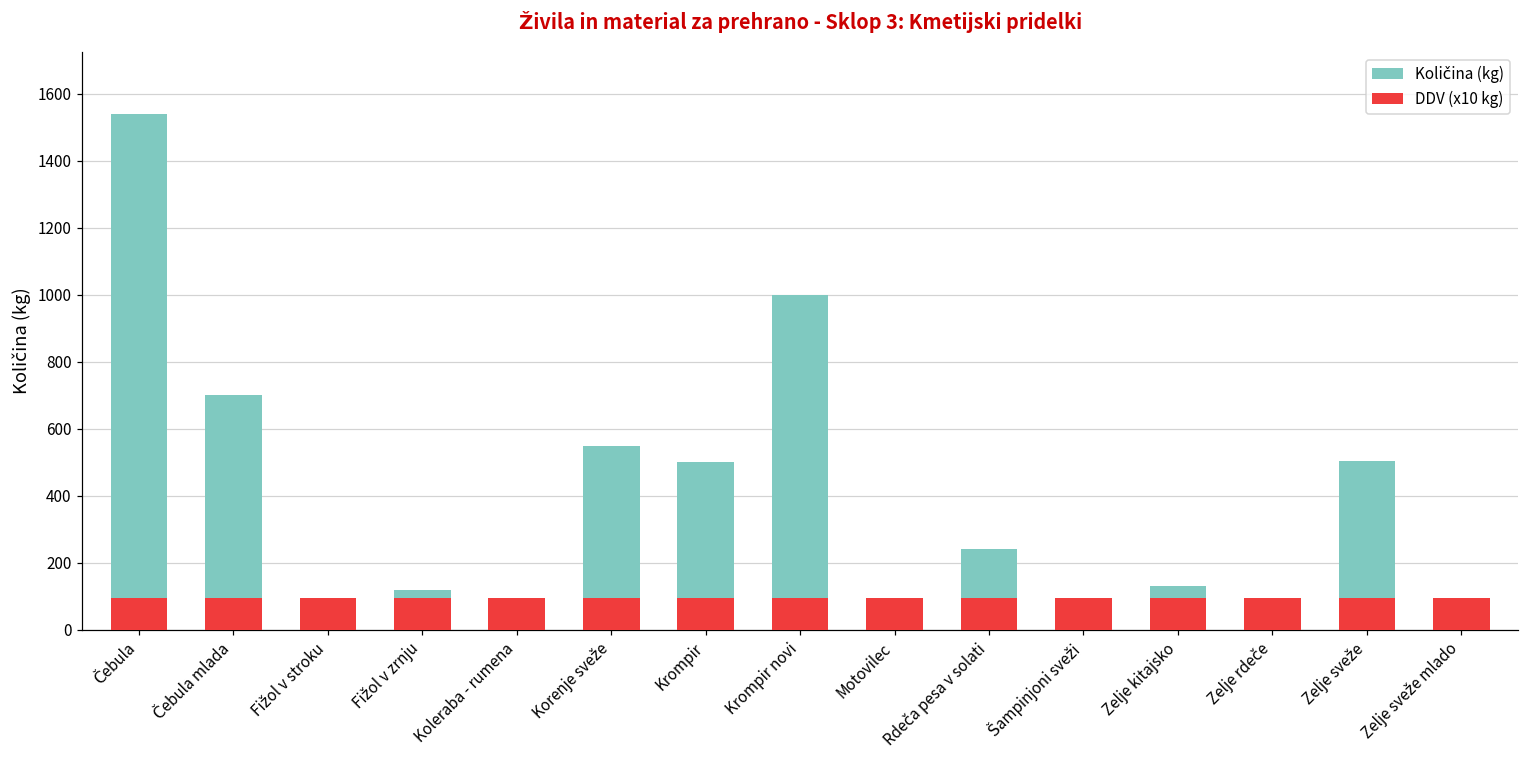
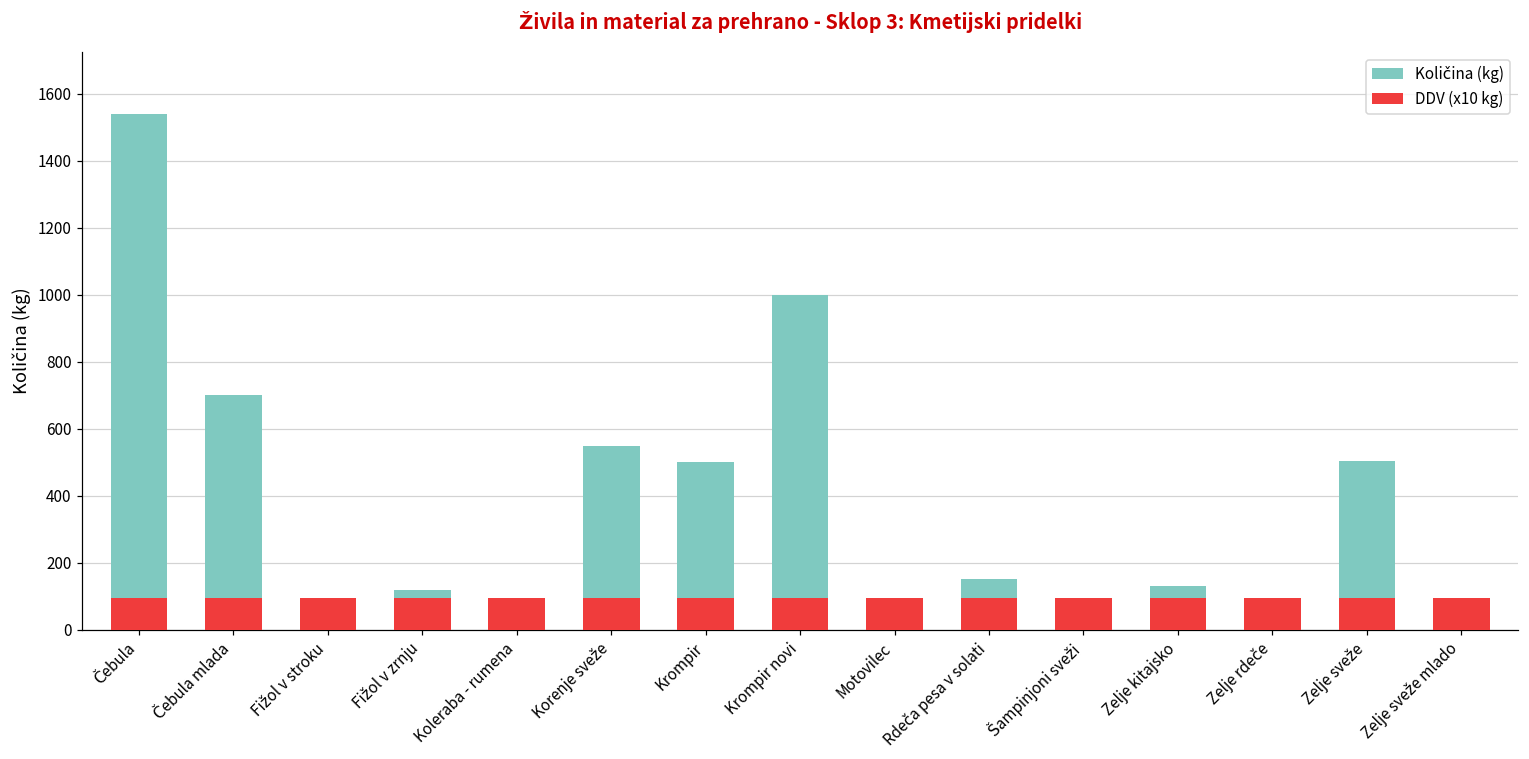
Količina (kg), Rdeča pesa v solati: 240 -> 150
